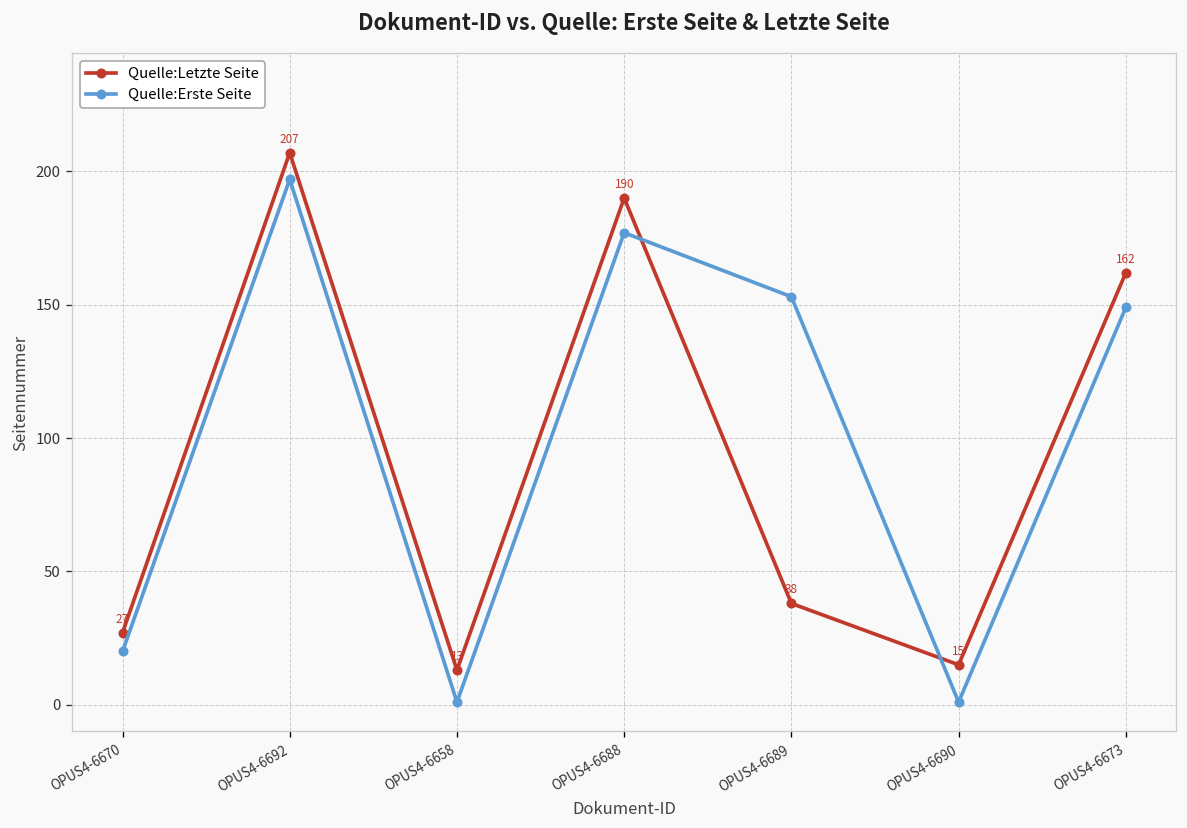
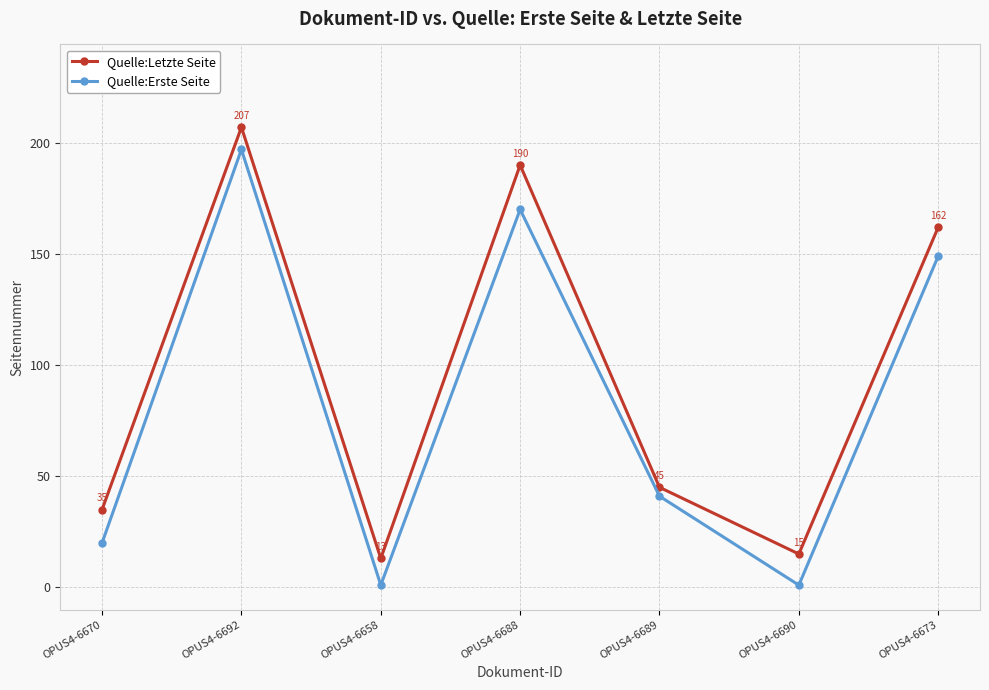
Quelle:Letzte Seite, OPUS4-6670: 27 -> 35
Quelle:Erste Seite, OPUS4-6688: 177 -> 170
Quelle:Letzte Seite, OPUS4-6689: 38 -> 45
Quelle:Erste Seite, OPUS4-6689: 153 -> 41
